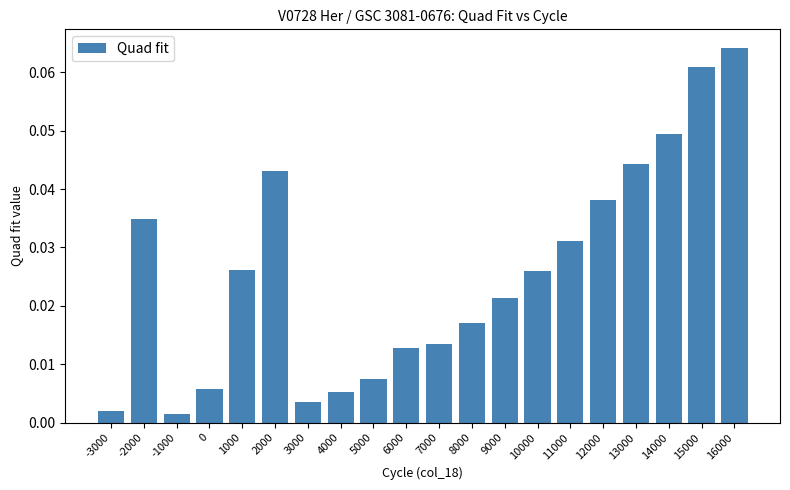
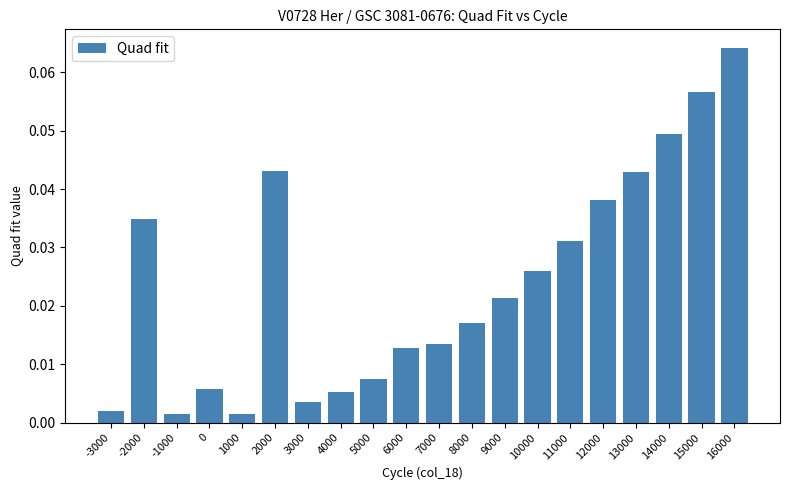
1000: 0.026 -> 0.002
13000: 0.044 -> 0.043
15000: 0.061 -> 0.057
